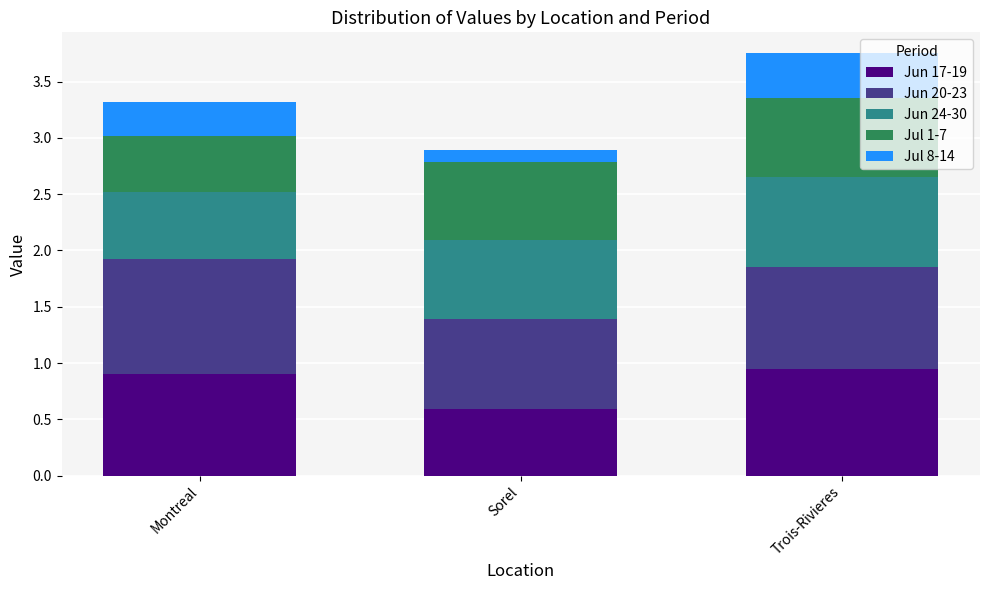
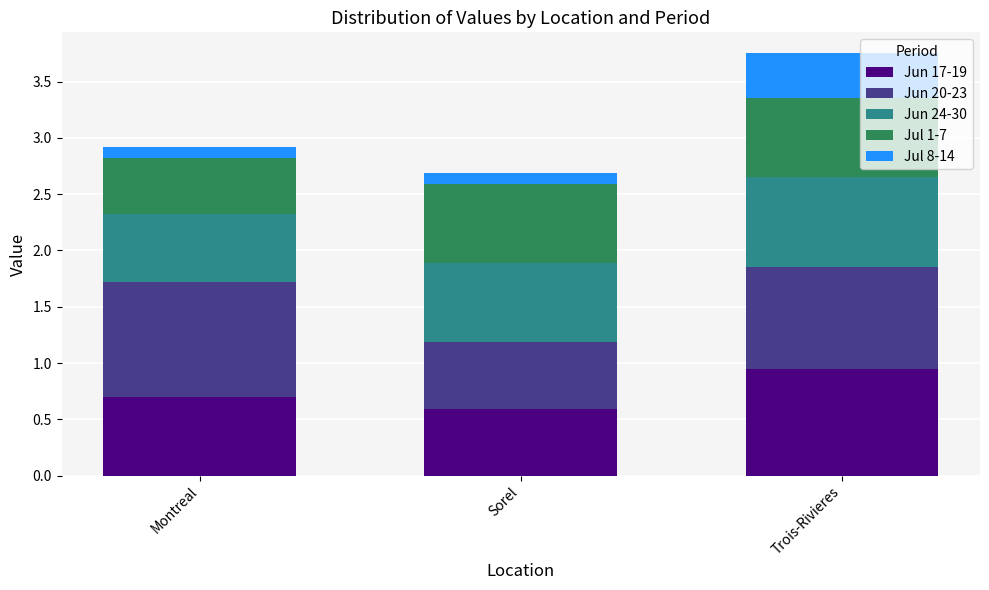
Jun 17-19, Montreal: 0.9 -> 0.7
Jul 8-14, Montreal: 0.3 -> 0.1
Jun 20-23, Sorel: 0.8 -> 0.6
